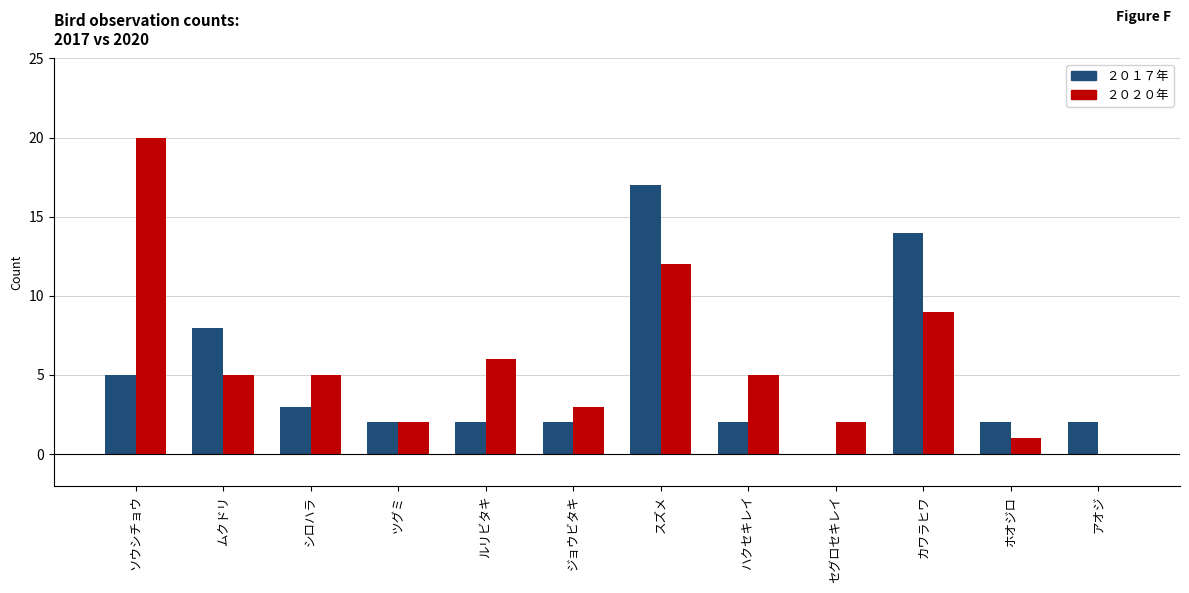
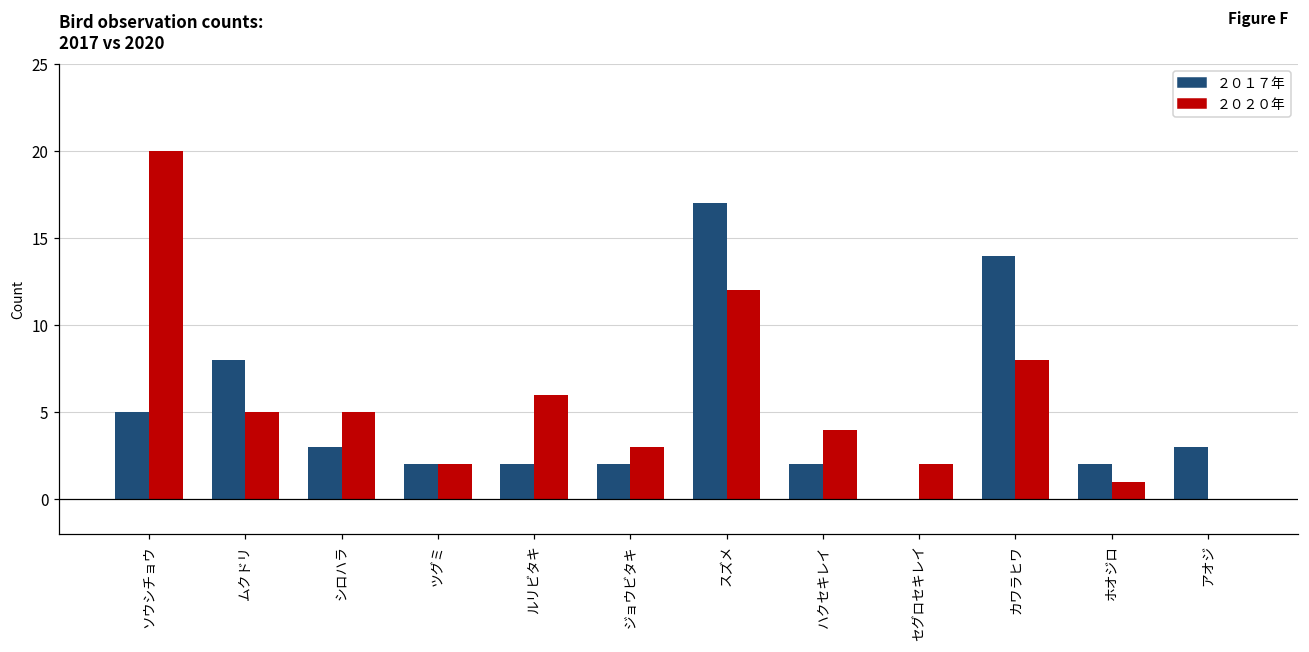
２０２０年, ハクセキレイ: 5 -> 4
２０２０年, カワラヒワ: 9 -> 8
２０１７年, アオジ: 2 -> 3
